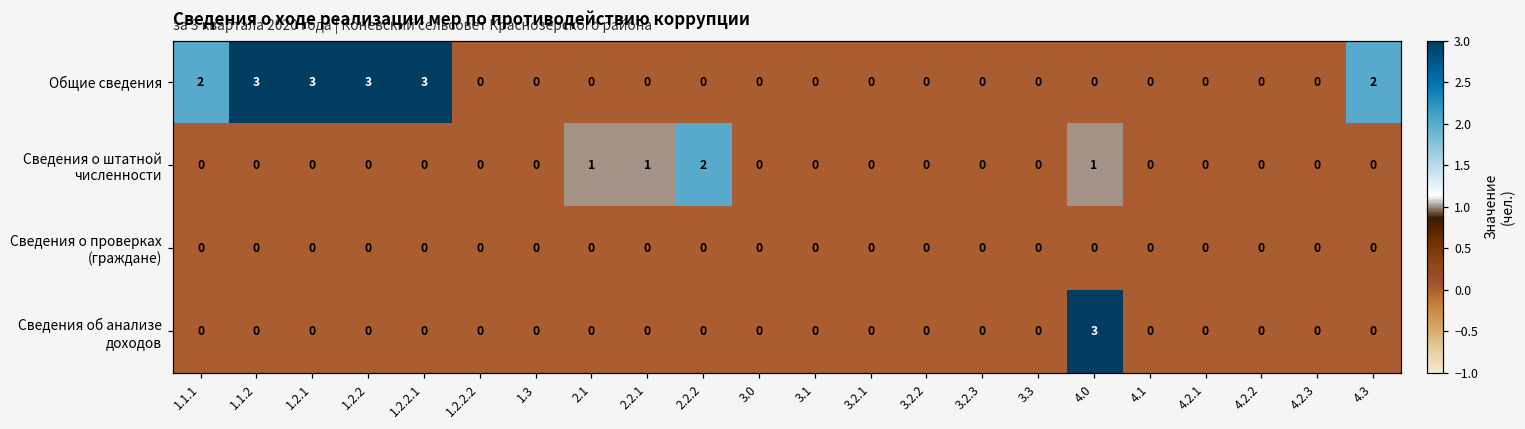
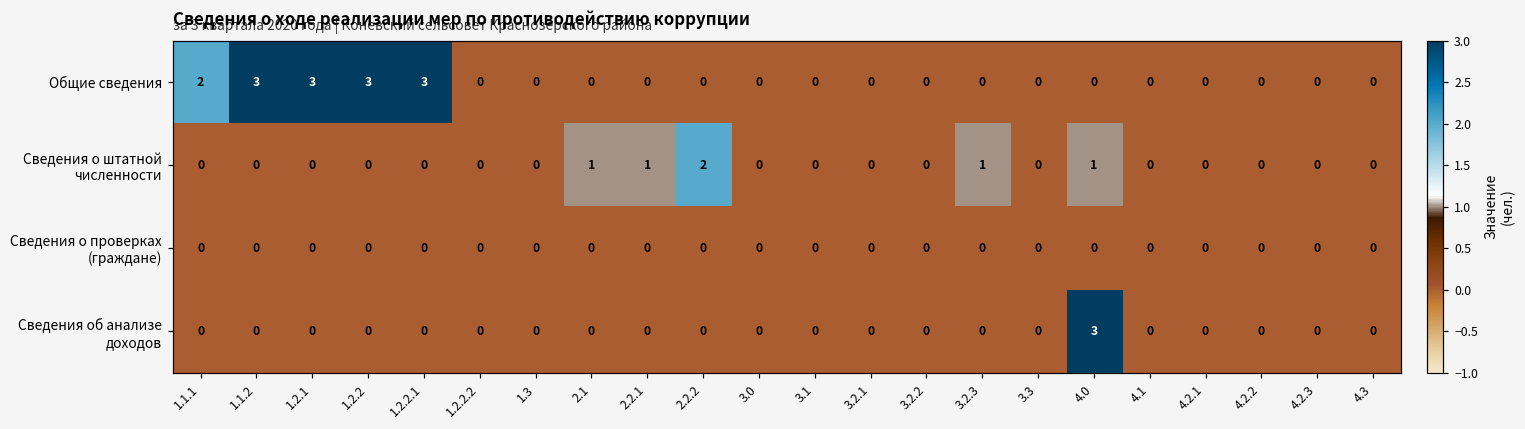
Общие сведения, 4.3: 2 -> 0
Сведения о штатной численности, 3.2.3: 0 -> 1
